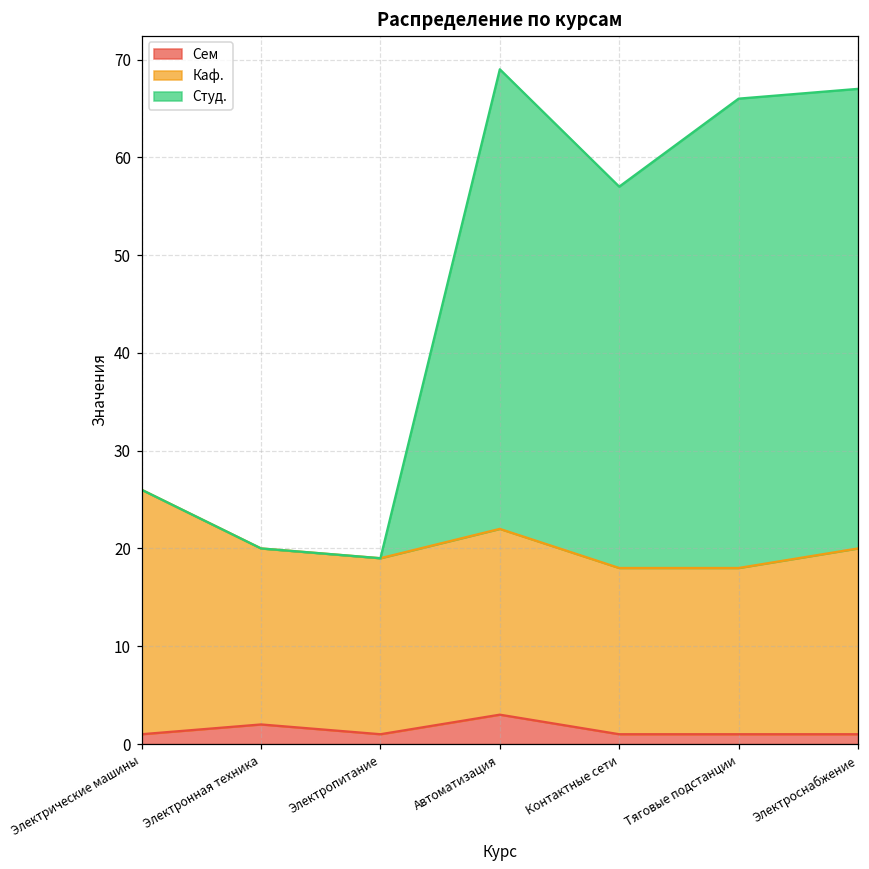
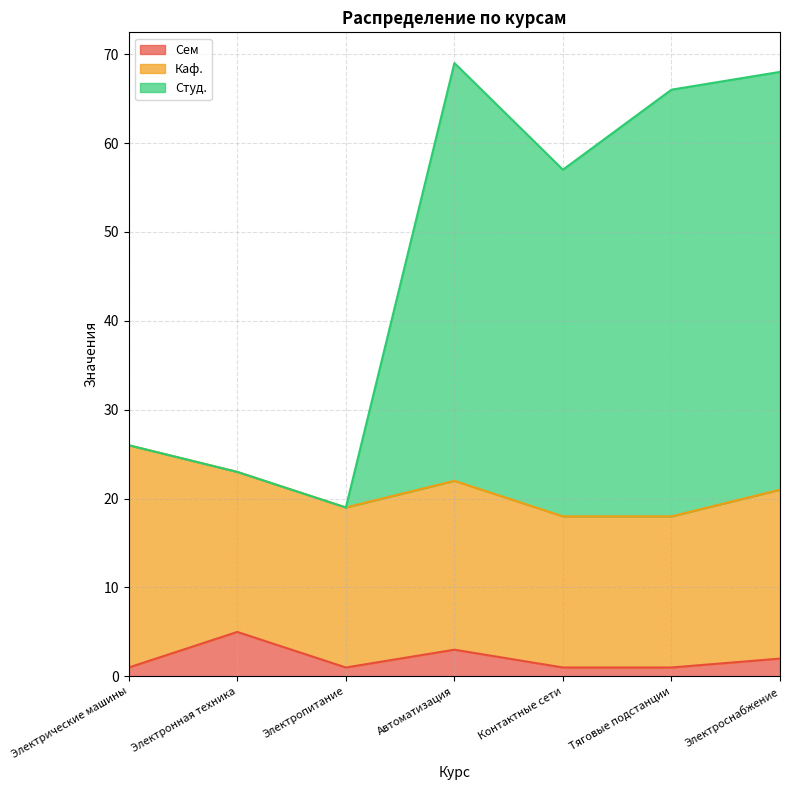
Сем, Электронная техника: 2 -> 5
Сем, Электроснабжение: 1 -> 2
